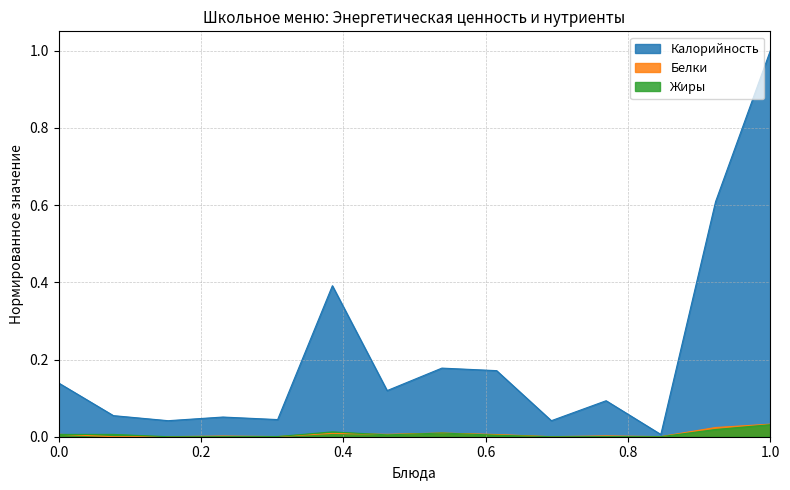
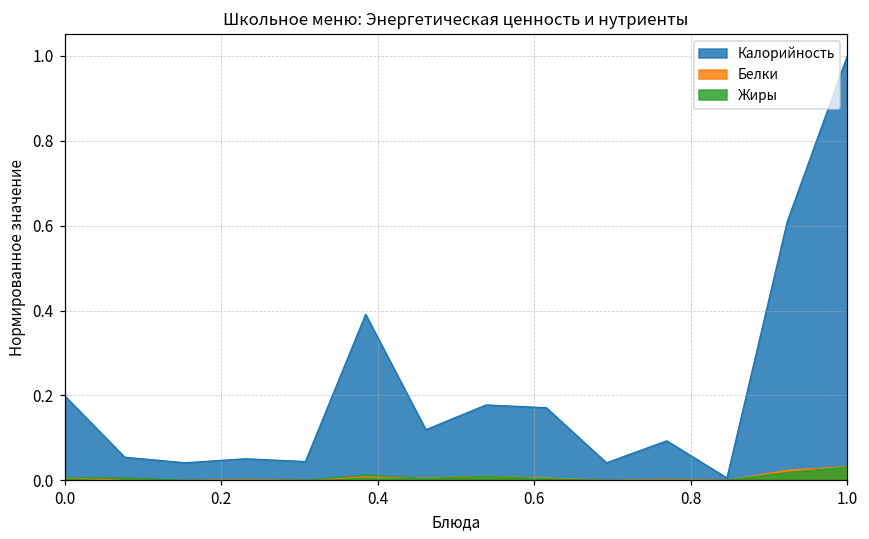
Калорийность, 0.0: 0.14 -> 0.20
